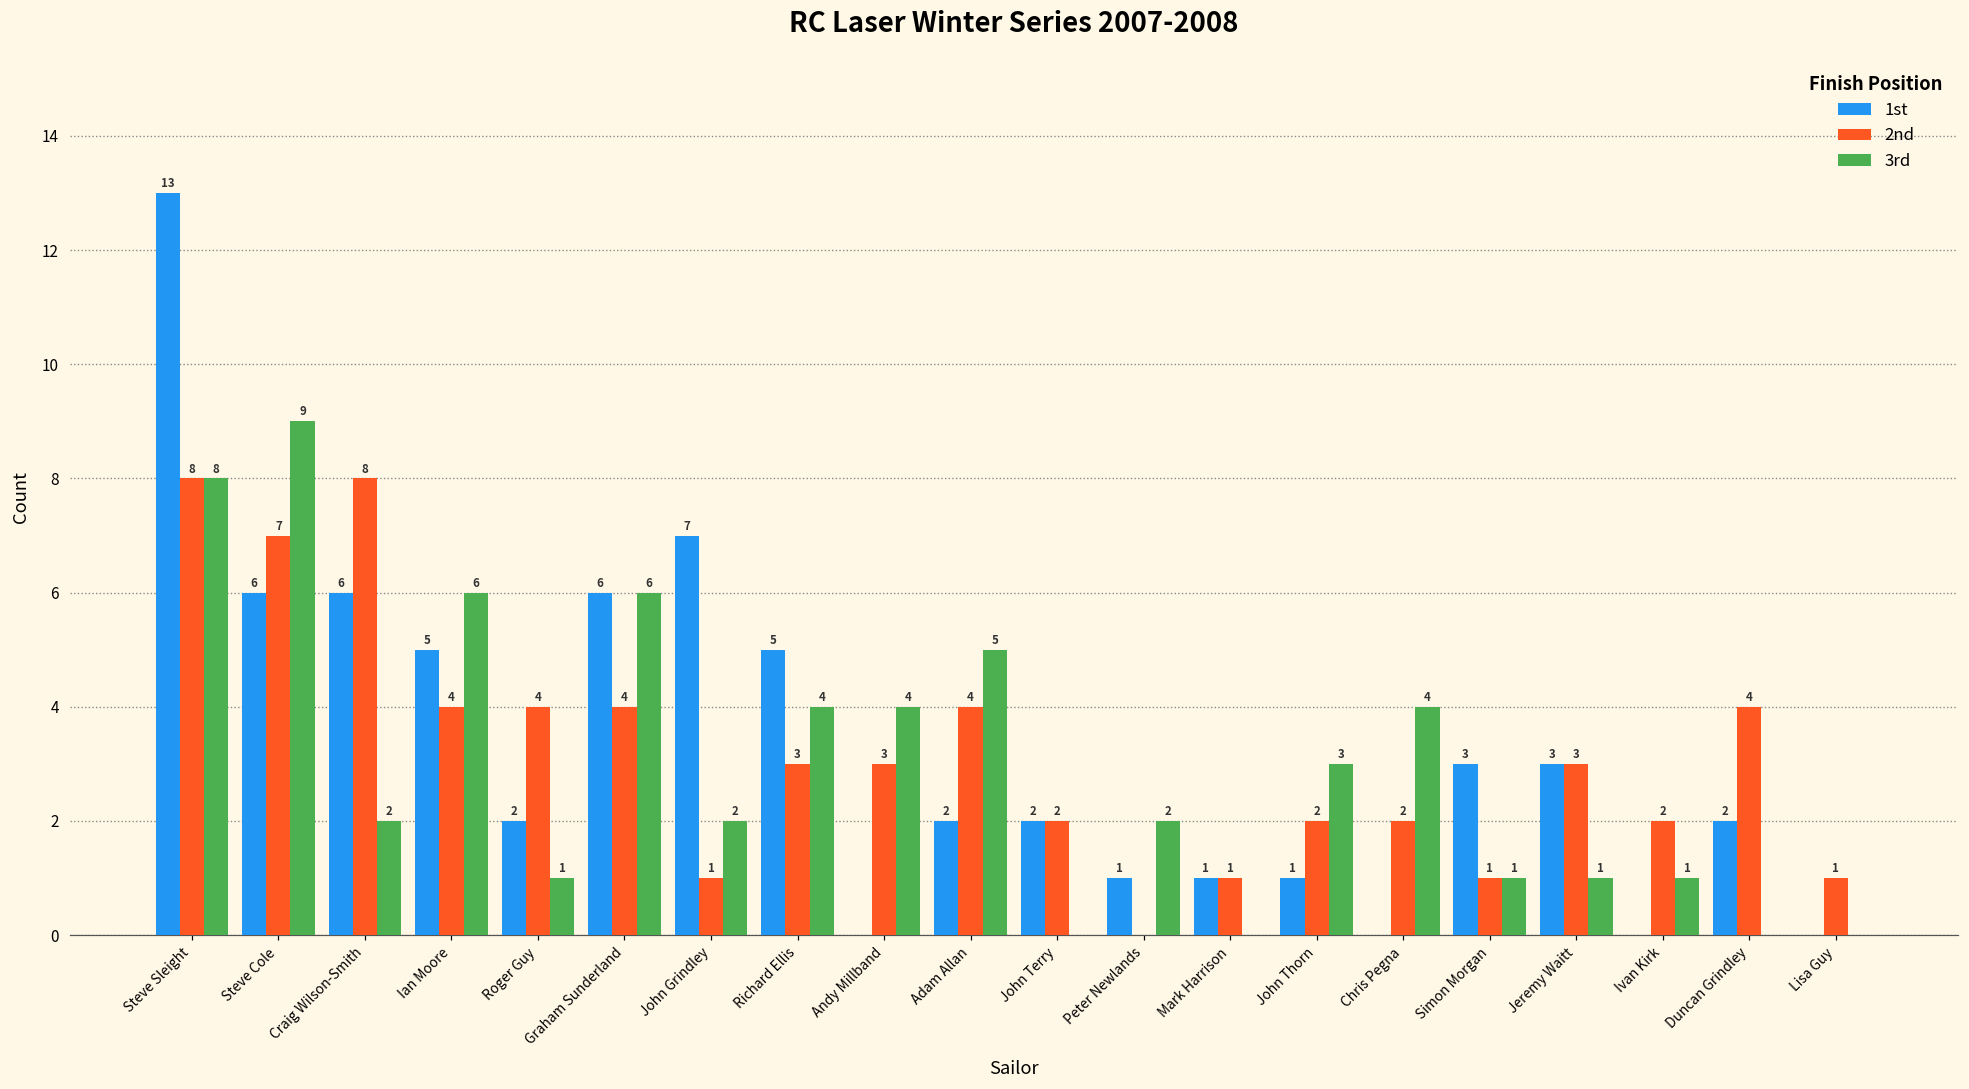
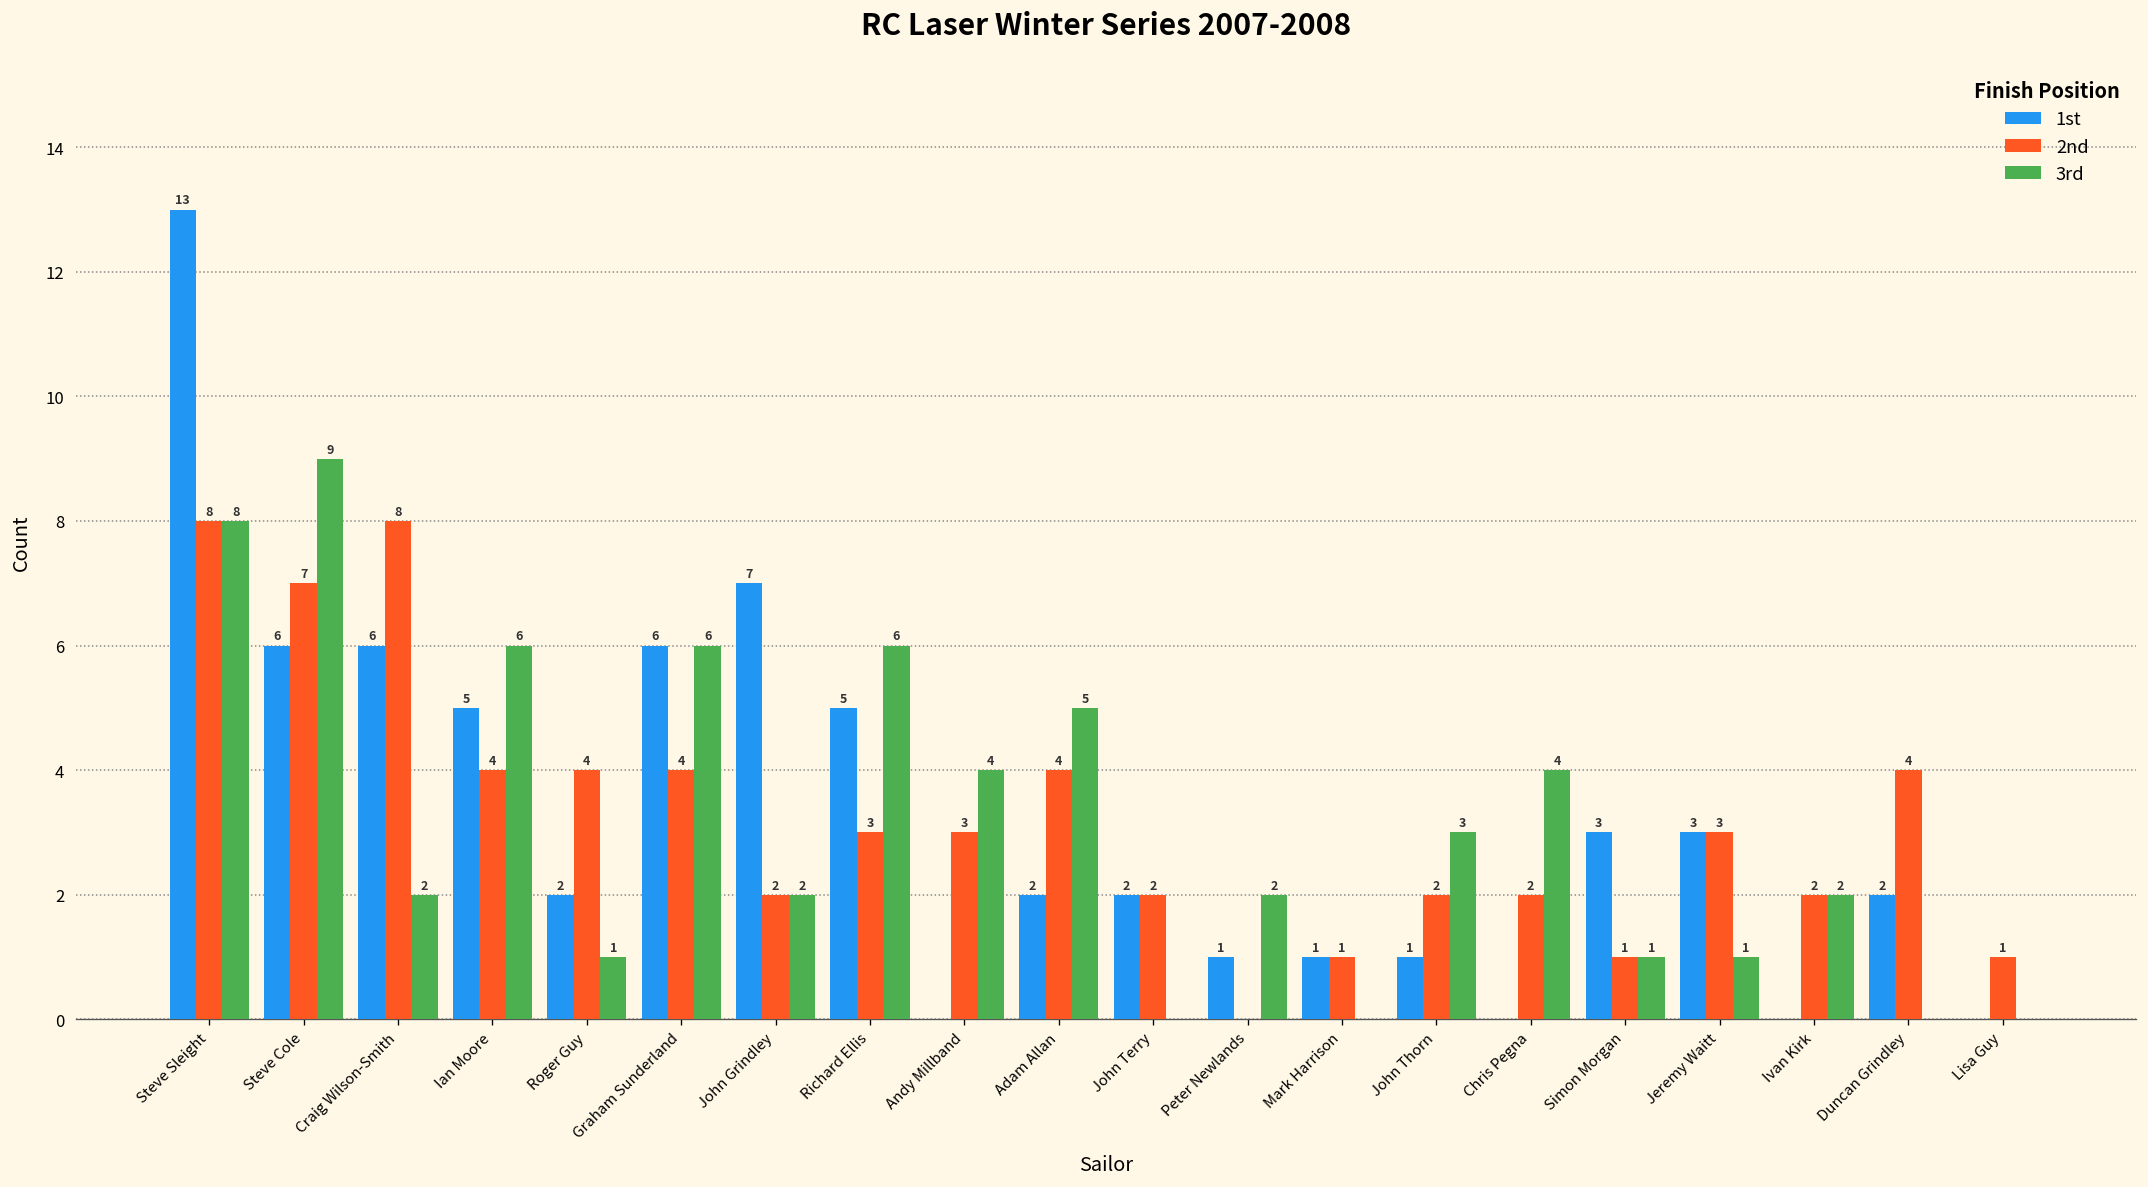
2nd, John Grindley: 1 -> 2
3rd, Richard Ellis: 4 -> 6
3rd, Ivan Kirk: 1 -> 2
